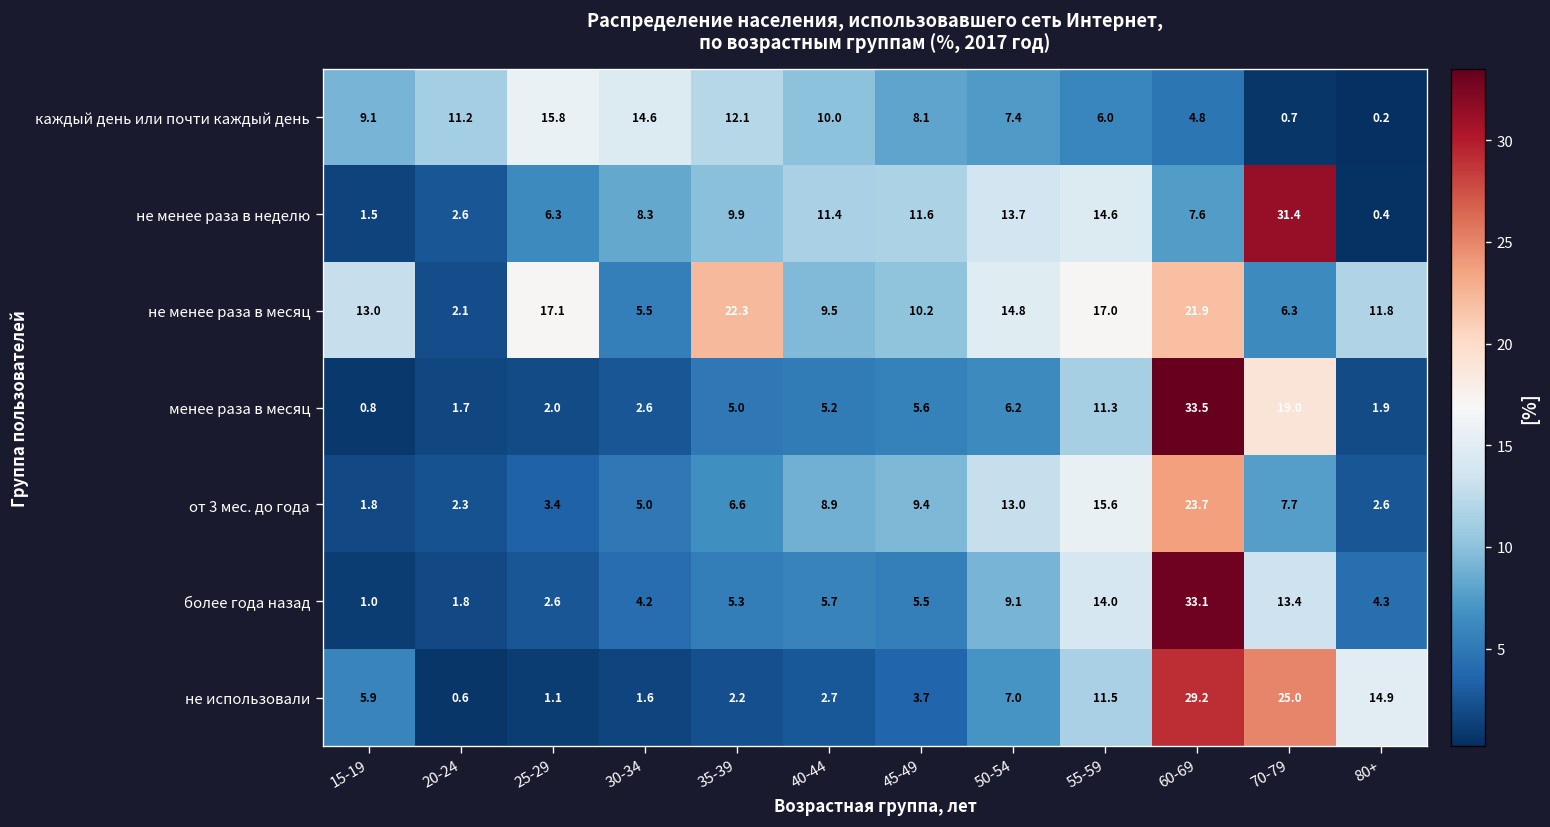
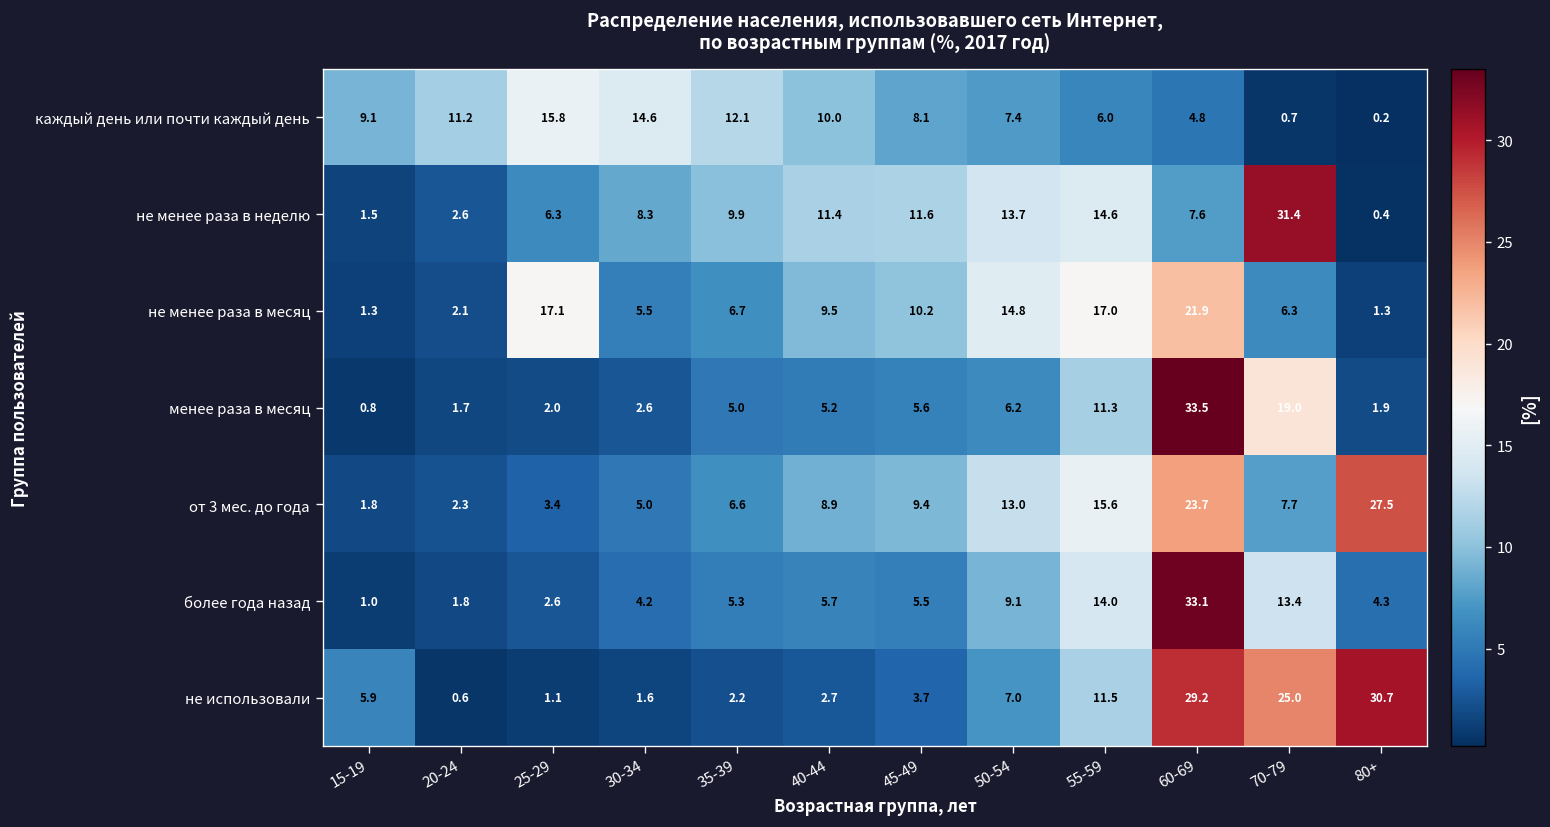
не менее раза в месяц, 15-19: 13.0 -> 1.3
не менее раза в месяц, 35-39: 22.3 -> 6.7
не менее раза в месяц, 80+: 11.8 -> 1.3
от 3 мес. до года, 80+: 2.6 -> 27.5
не использовали, 80+: 14.9 -> 30.7
